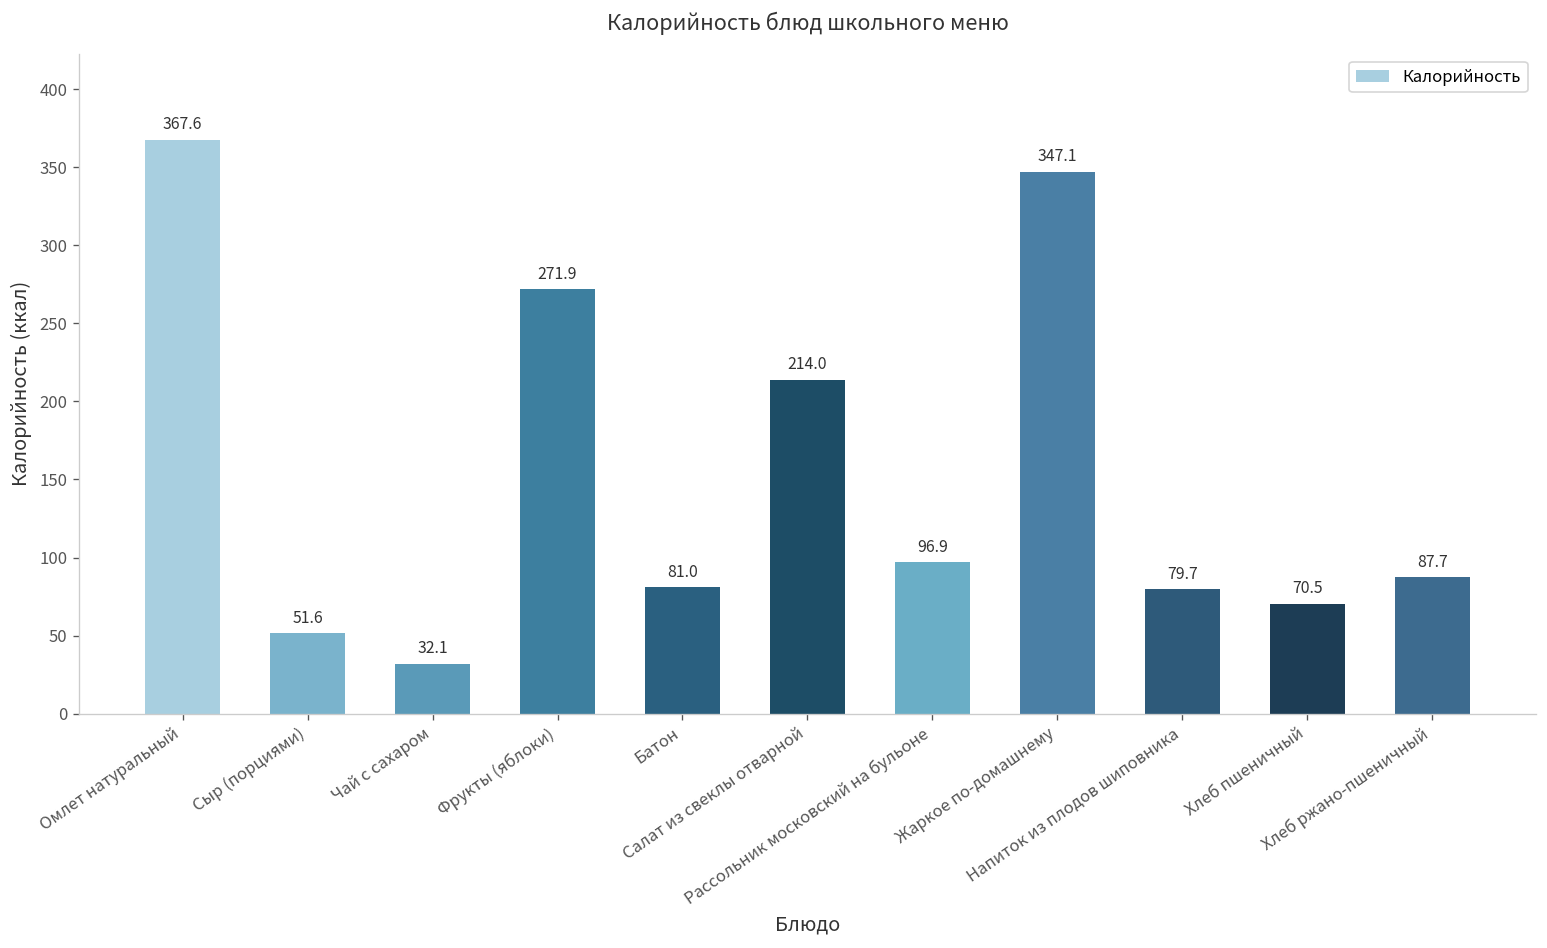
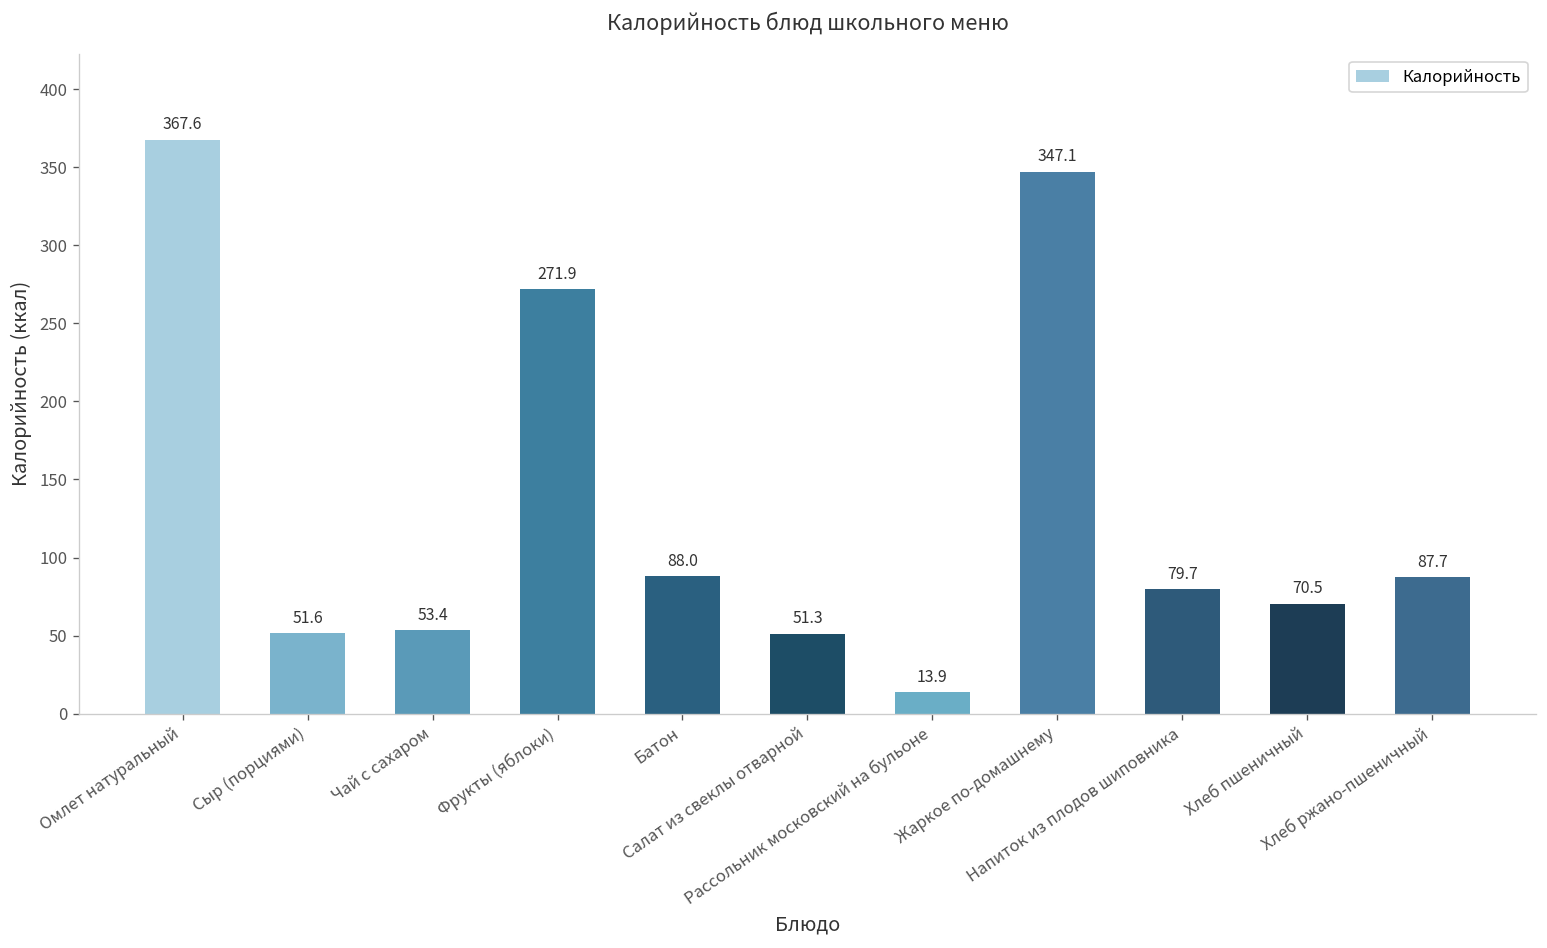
Чай с сахаром: 32.1 -> 53.4
Батон: 81.0 -> 88.0
Салат из свеклы отварной: 214.0 -> 51.3
Рассольник московский на бульоне: 96.9 -> 13.9
